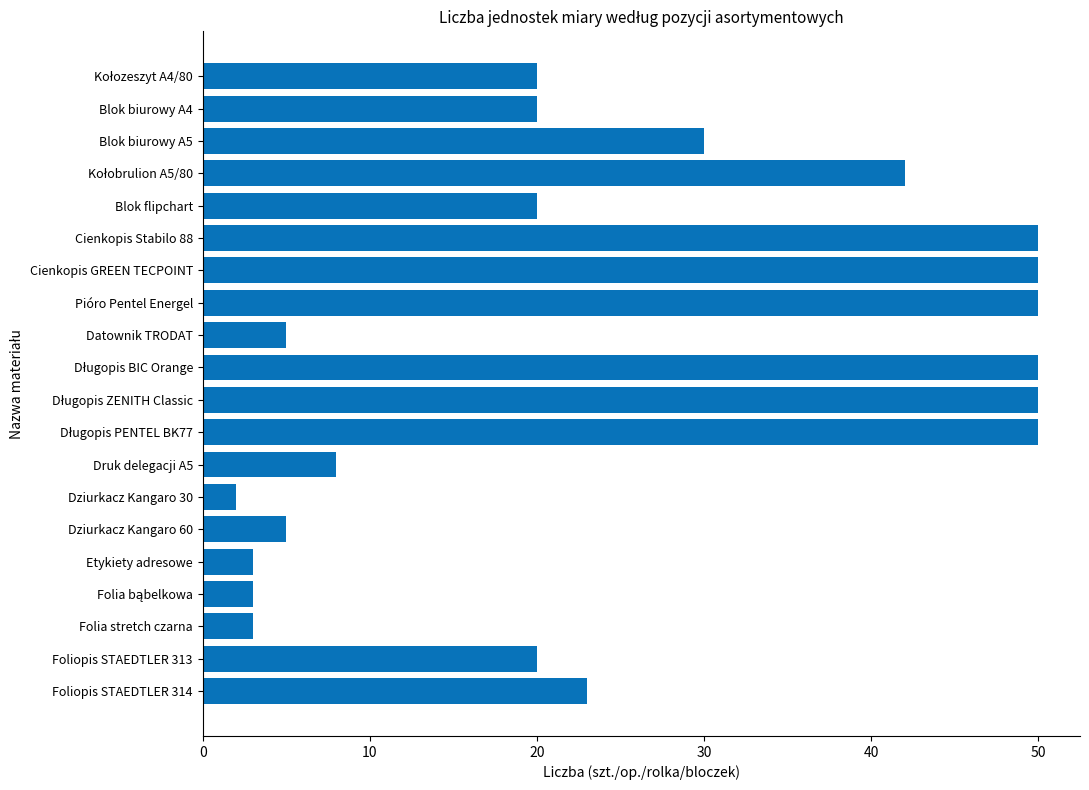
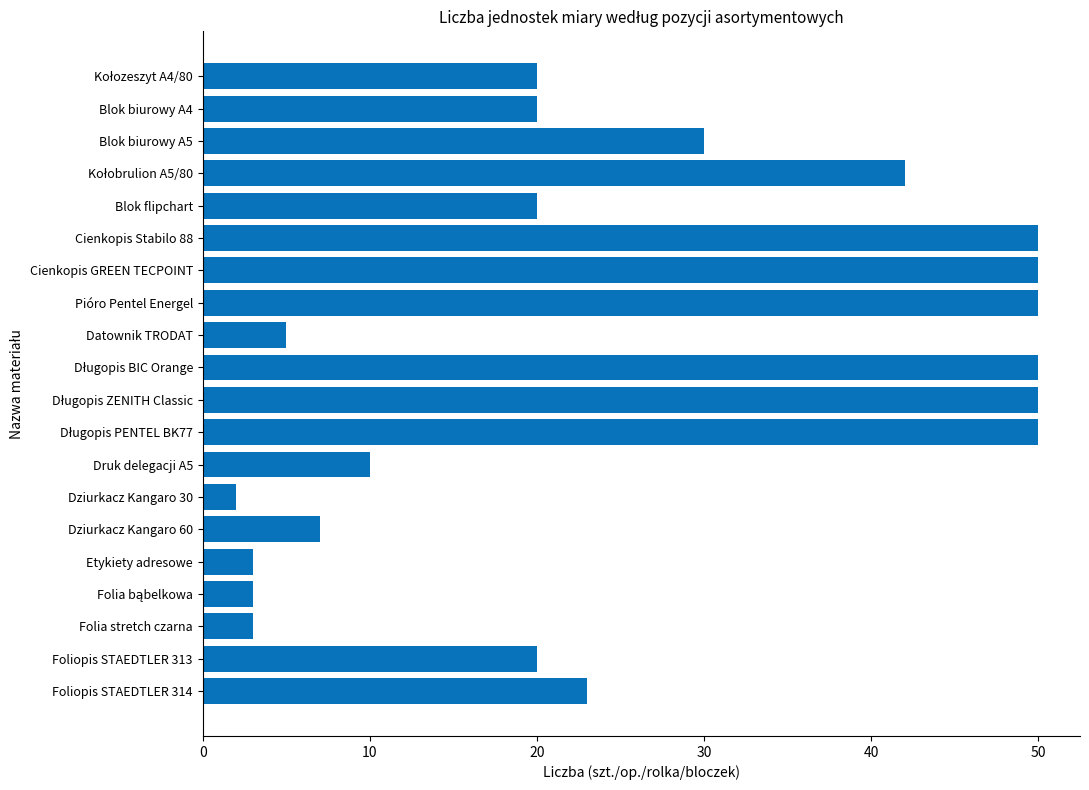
Druk delegacji A5: 8 -> 10
Dziurkacz Kangaro 60: 5 -> 7
